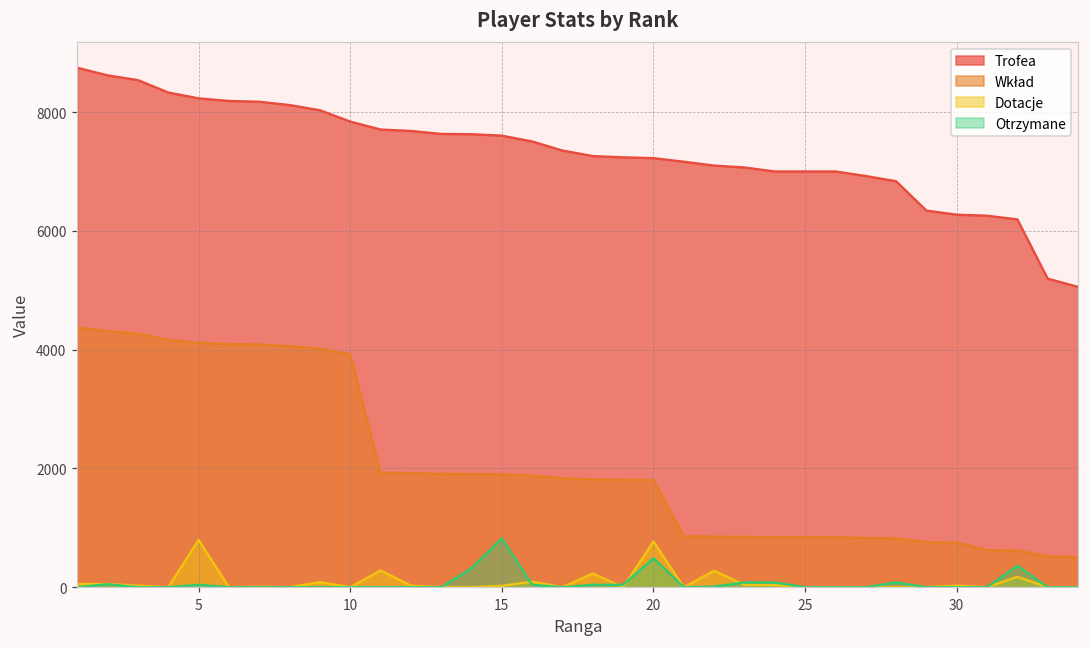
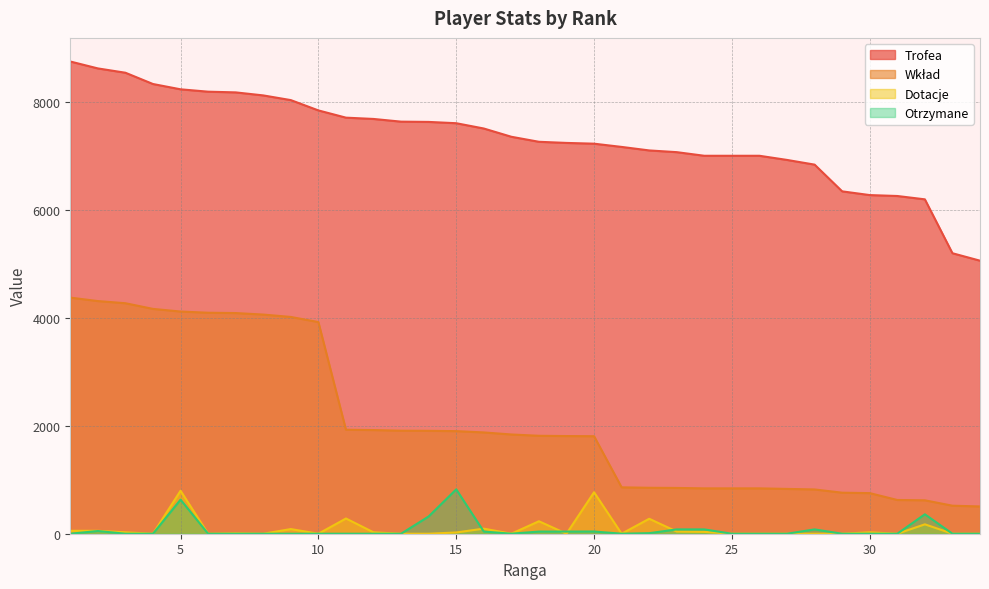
Otrzymane, 5: 0 -> 600
Otrzymane, 20: 500 -> 0
